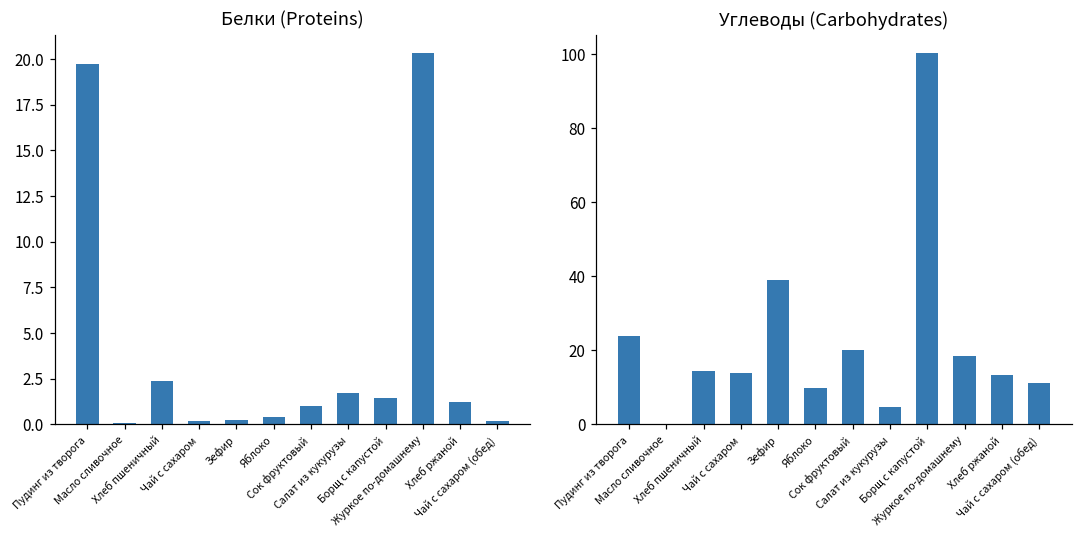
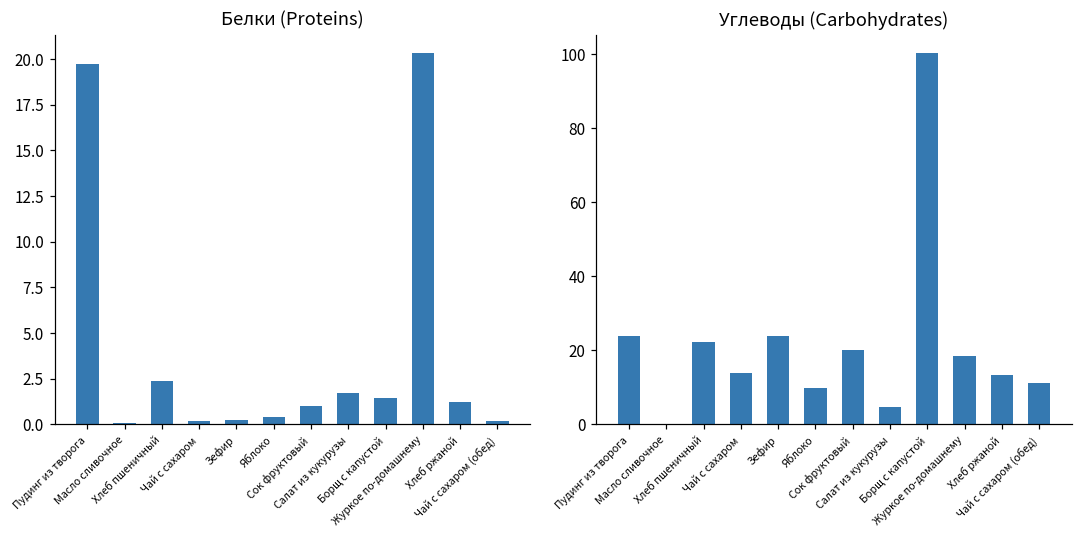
Углеводы (Carbohydrates), Хлеб пшеничный: 14 -> 22
Углеводы (Carbohydrates), Зефир: 39 -> 24
